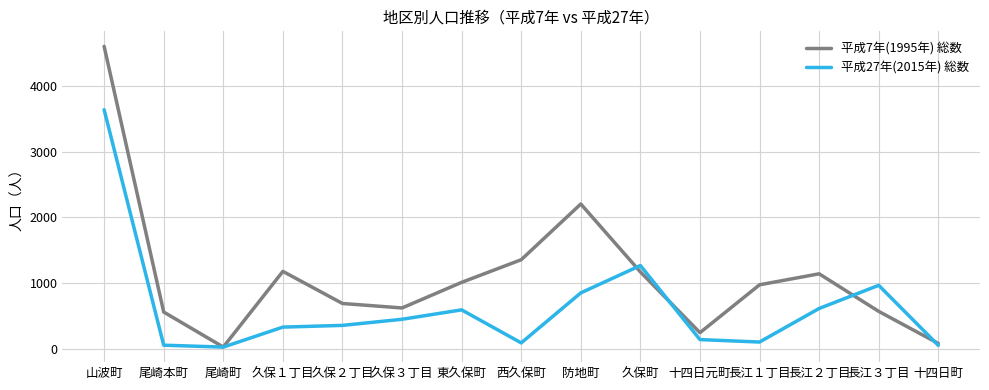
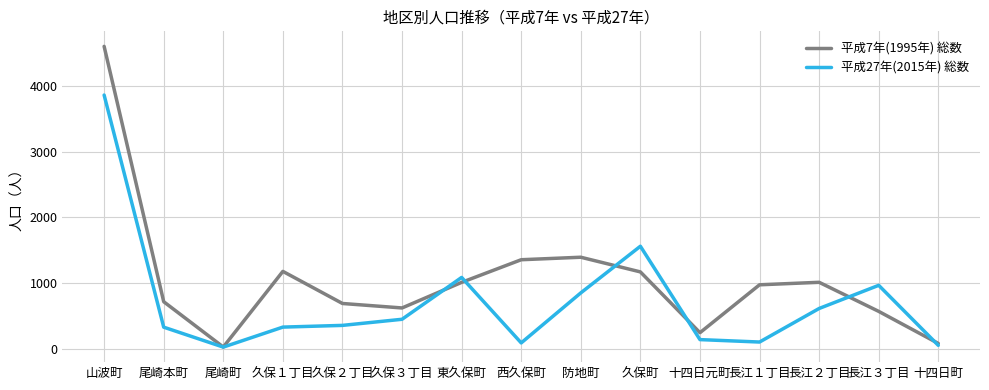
平成27年(2015年) 総数, 山波町: 3600 -> 3900
平成7年(1995年) 総数, 尾崎本町: 600 -> 700
平成27年(2015年) 総数, 尾崎本町: 100 -> 300
平成27年(2015年) 総数, 東久保町: 600 -> 1100
平成7年(1995年) 総数, 防地町: 2200 -> 1400
平成27年(2015年) 総数, 久保町: 1300 -> 1600
平成7年(1995年) 総数, 長江２丁目: 1100 -> 1000
